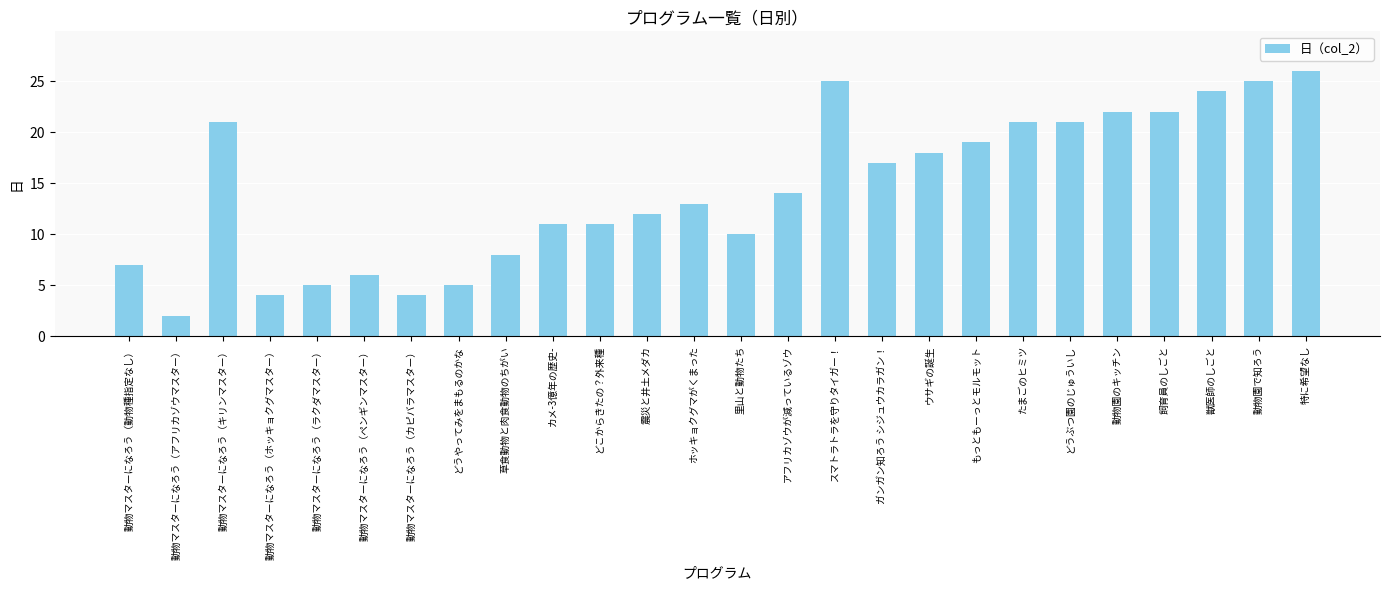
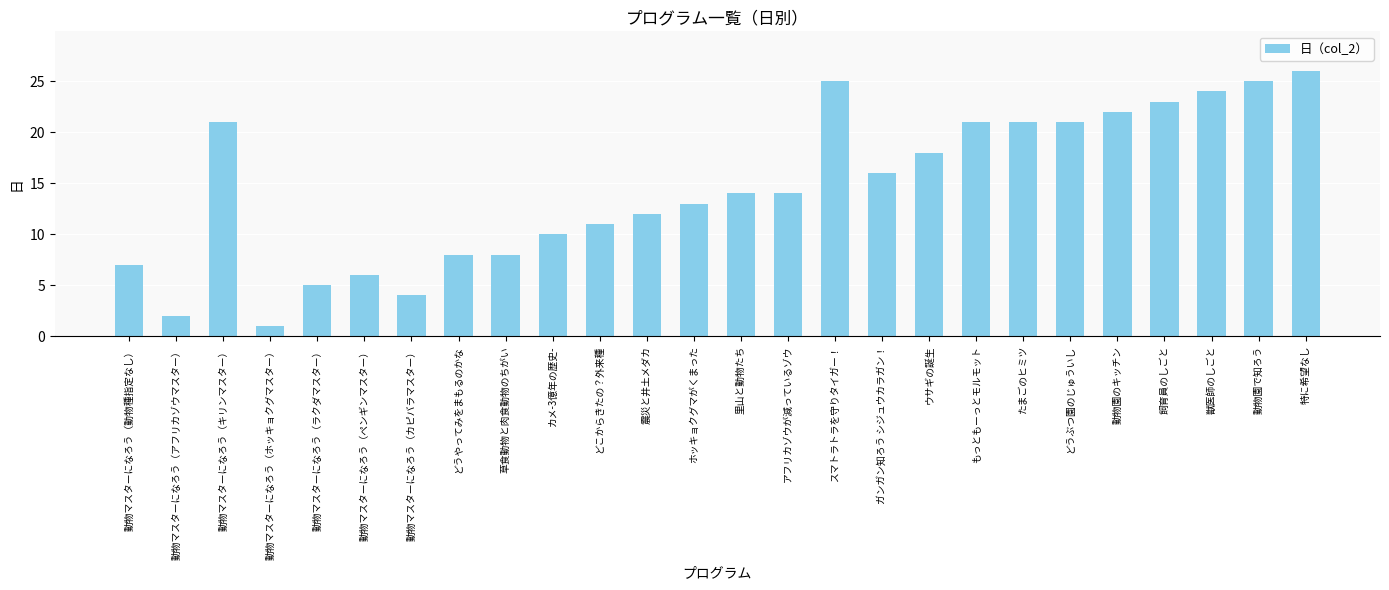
動物マスターになろう（ホッキョクグマスター）: 4 -> 1
どうやってみをまもるのかな: 5 -> 8
カメ-3億年の歴史-: 11 -> 10
里山と動物たち: 10 -> 14
ガンガン知ろう シジュウカラガン！: 17 -> 16
もっともーっとモルモット: 19 -> 21
飼育員のしごと: 22 -> 23
